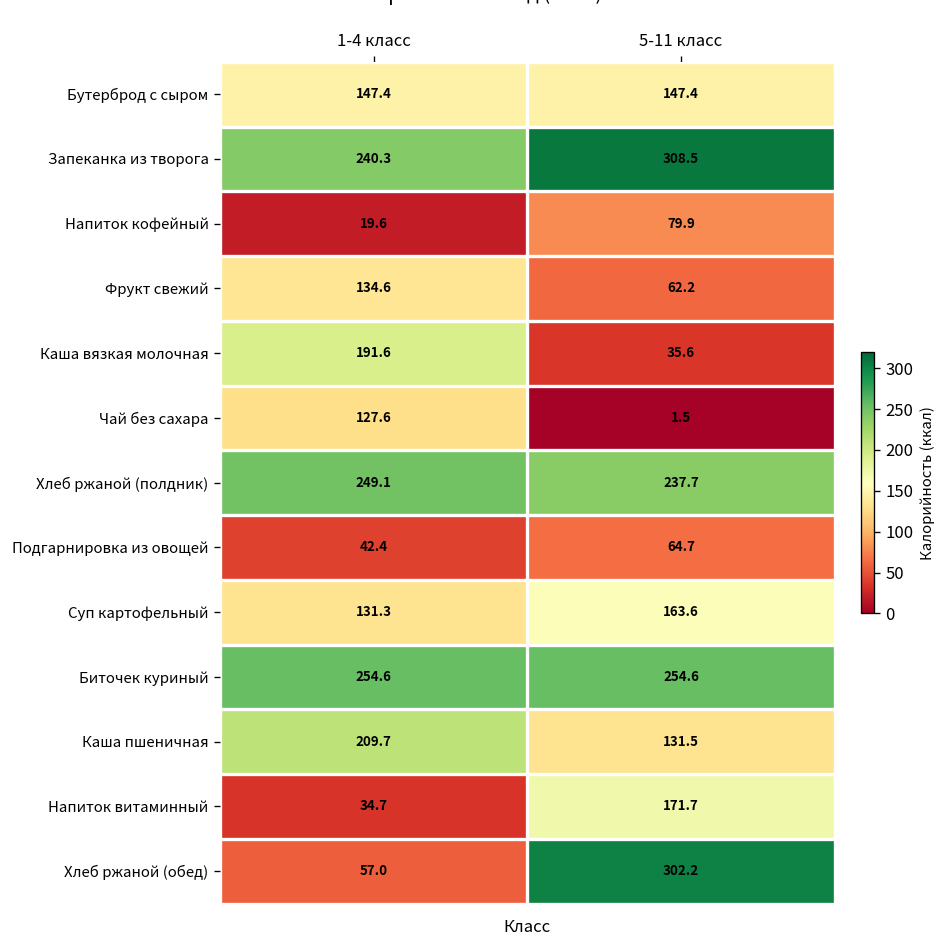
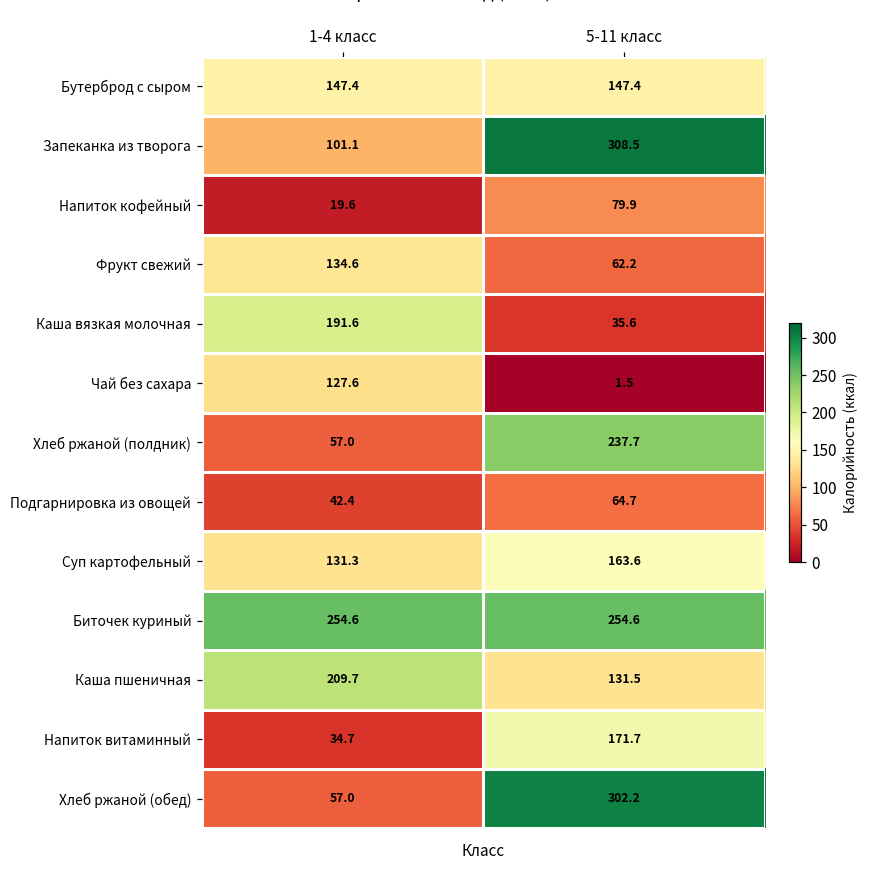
Запеканка из творога, 1-4 класс: 240.3 -> 101.1
Хлеб ржаной (полдник), 1-4 класс: 249.1 -> 57.0
